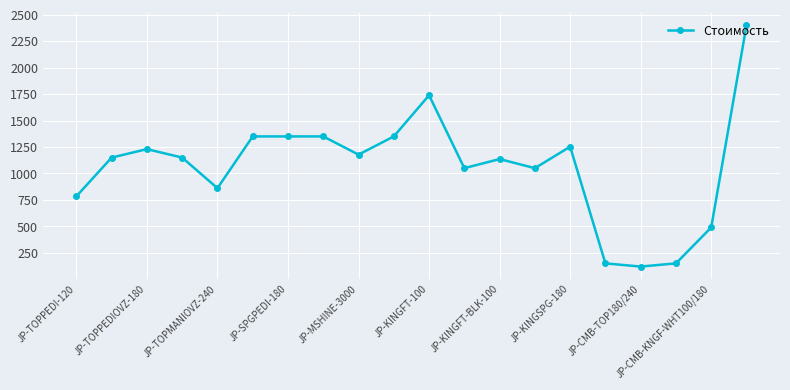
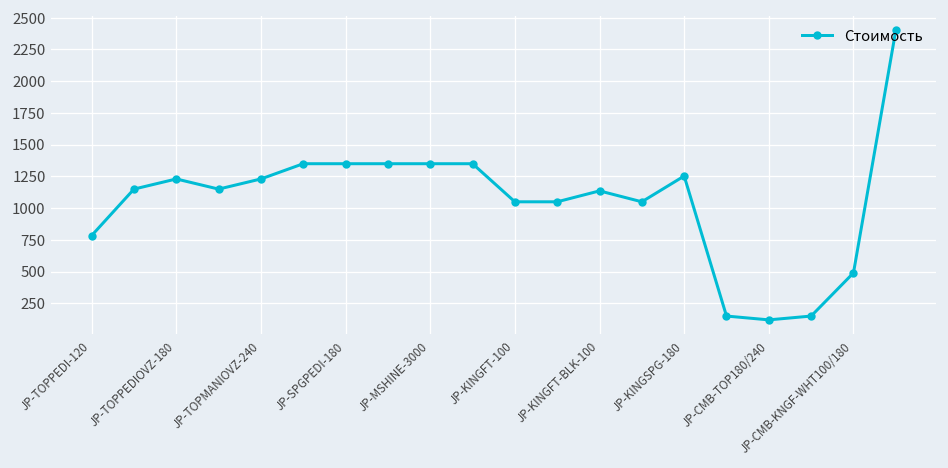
JP-TOPMANIOVZ-240: 860 -> 1230
JP-MSHINE-3000: 1180 -> 1350
JP-KINGFT-100: 1740 -> 1050
